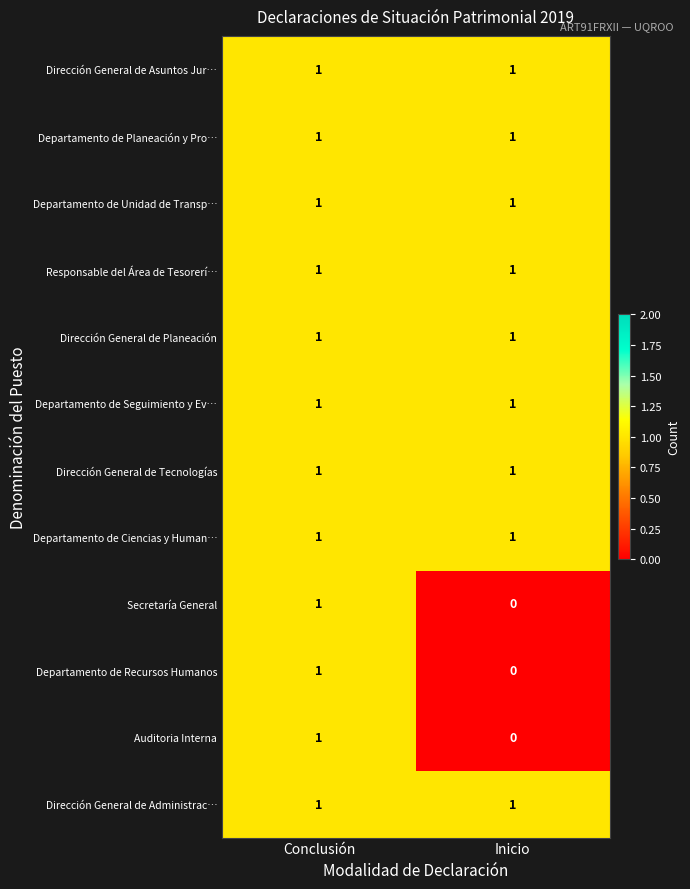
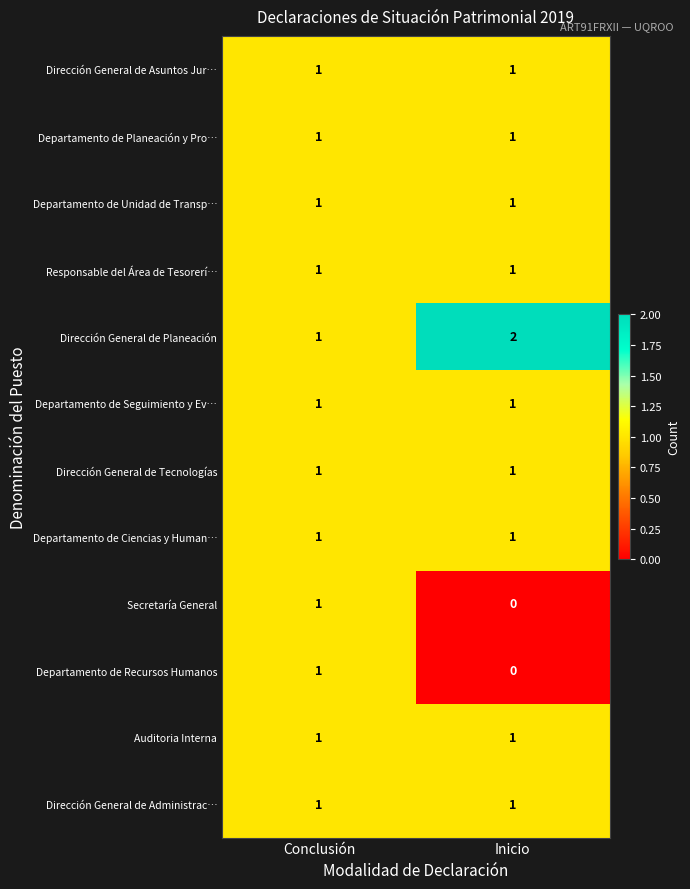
Dirección General de Planeación, Inicio: 1 -> 2
Auditoria Interna, Inicio: 0 -> 1
